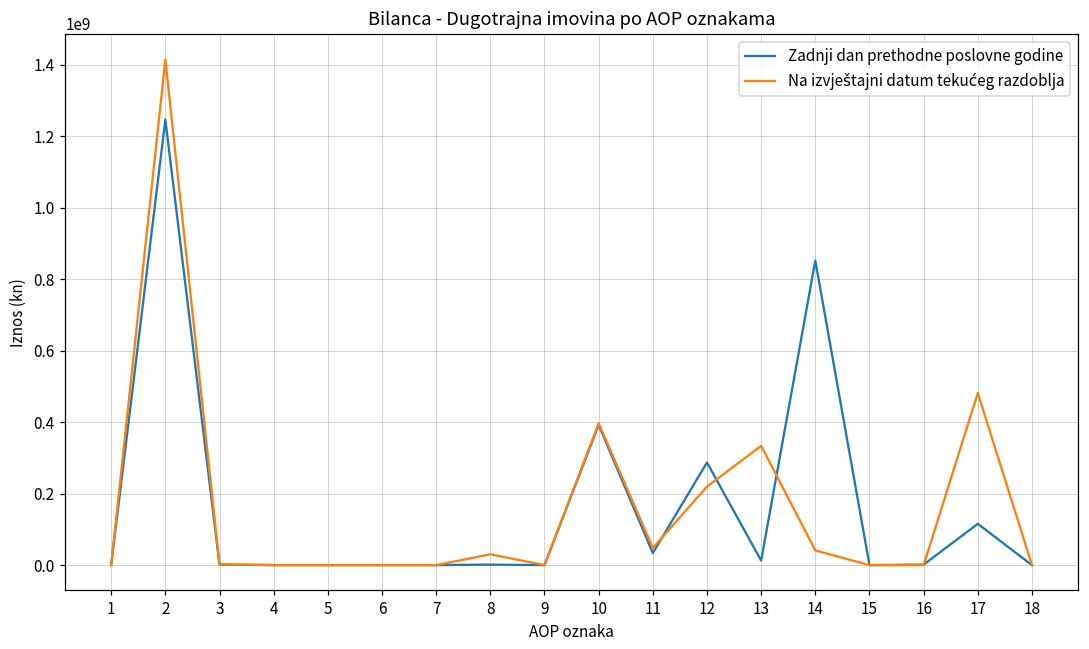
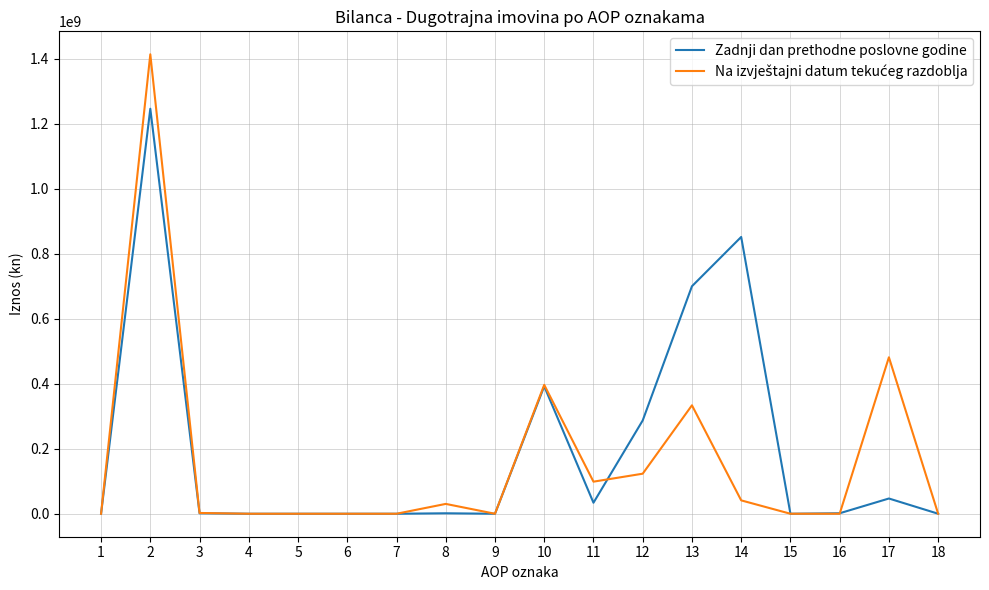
Na izvještajni datum tekućeg razdoblja, 11: 50000000 -> 100000000
Na izvještajni datum tekućeg razdoblja, 12: 220000000 -> 120000000
Zadnji dan prethodne poslovne godine, 13: 10000000 -> 700000000
Zadnji dan prethodne poslovne godine, 17: 120000000 -> 50000000
